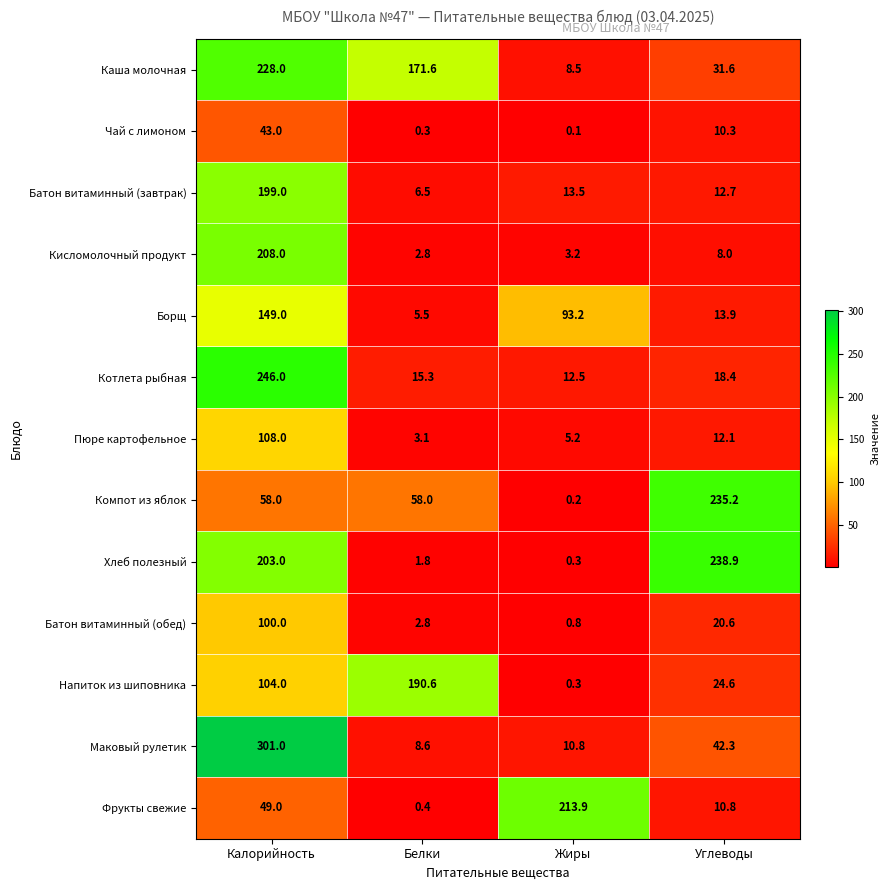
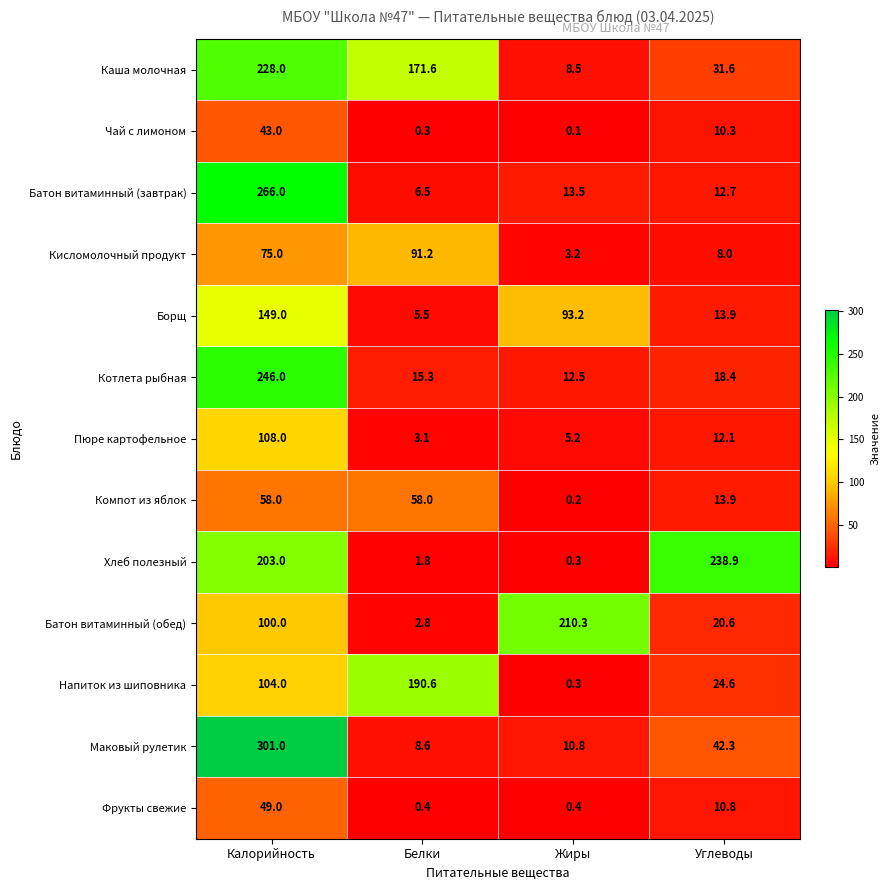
Батон витаминный (завтрак), Калорийность: 199.0 -> 266.0
Кисломолочный продукт, Калорийность: 208.0 -> 75.0
Кисломолочный продукт, Белки: 2.8 -> 91.2
Компот из яблок, Углеводы: 235.2 -> 13.9
Батон витаминный (обед), Жиры: 0.8 -> 210.3
Фрукты свежие, Жиры: 213.9 -> 0.4
